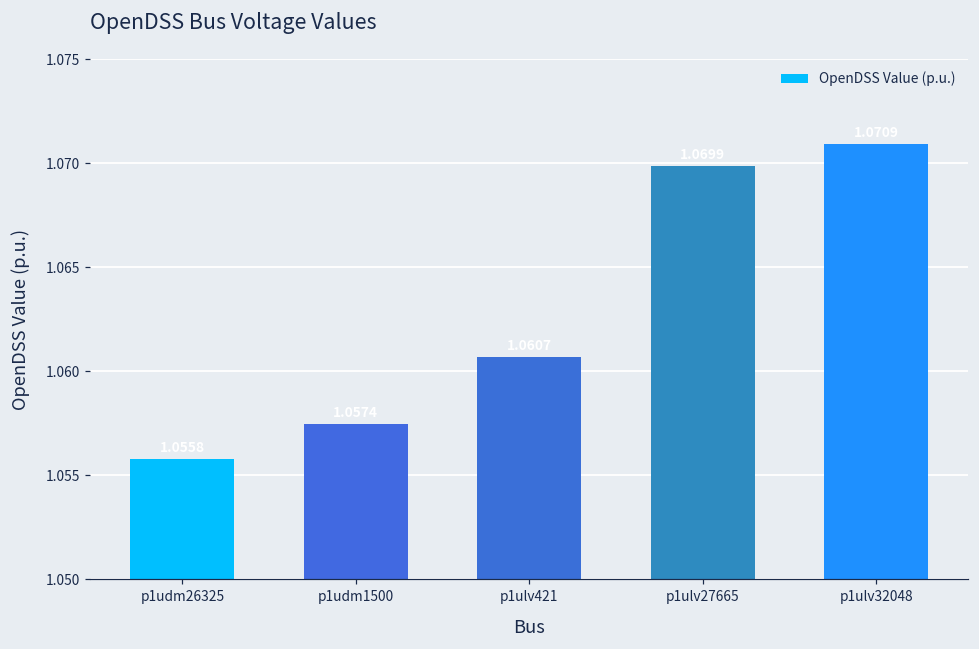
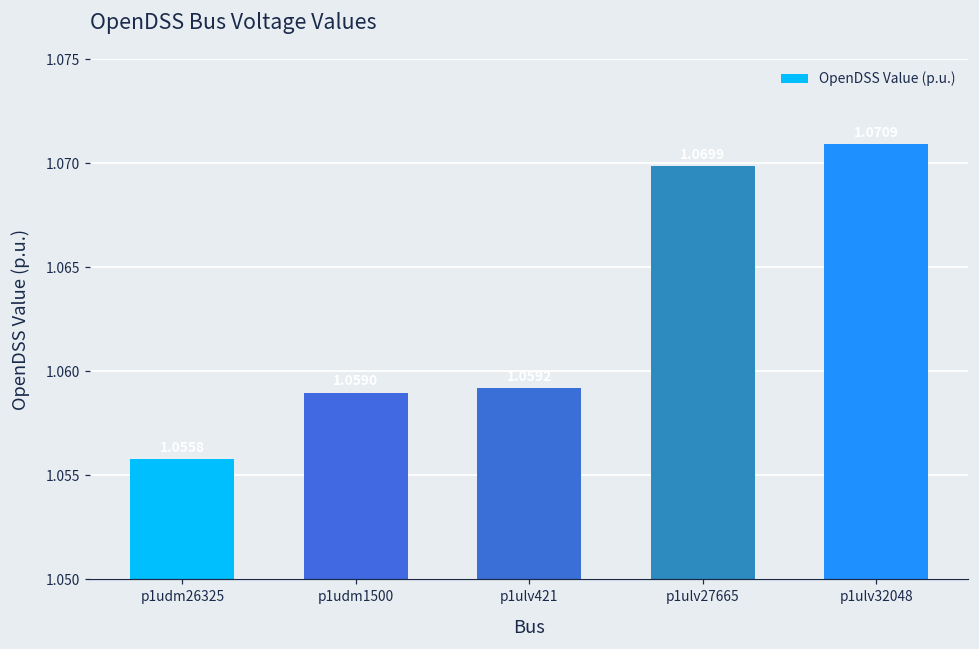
p1udm1500: 1.0574 -> 1.0590
p1ulv421: 1.0607 -> 1.0592
